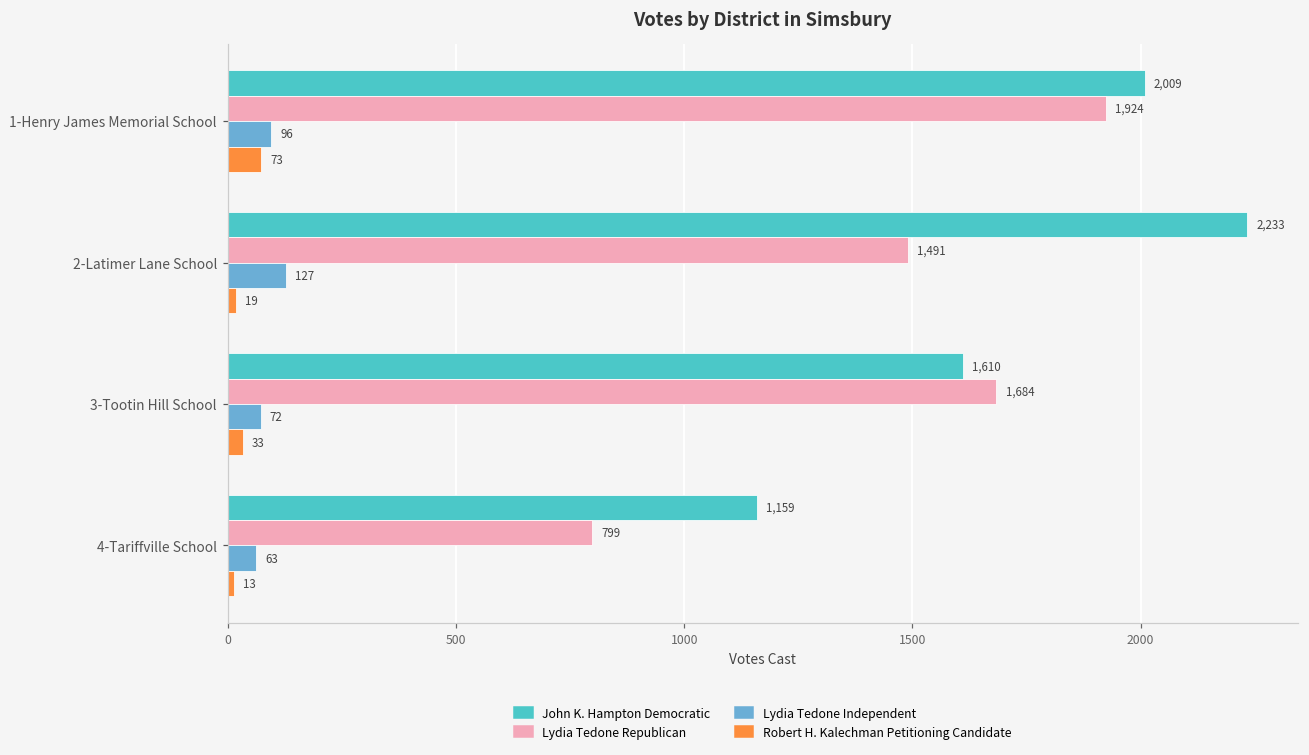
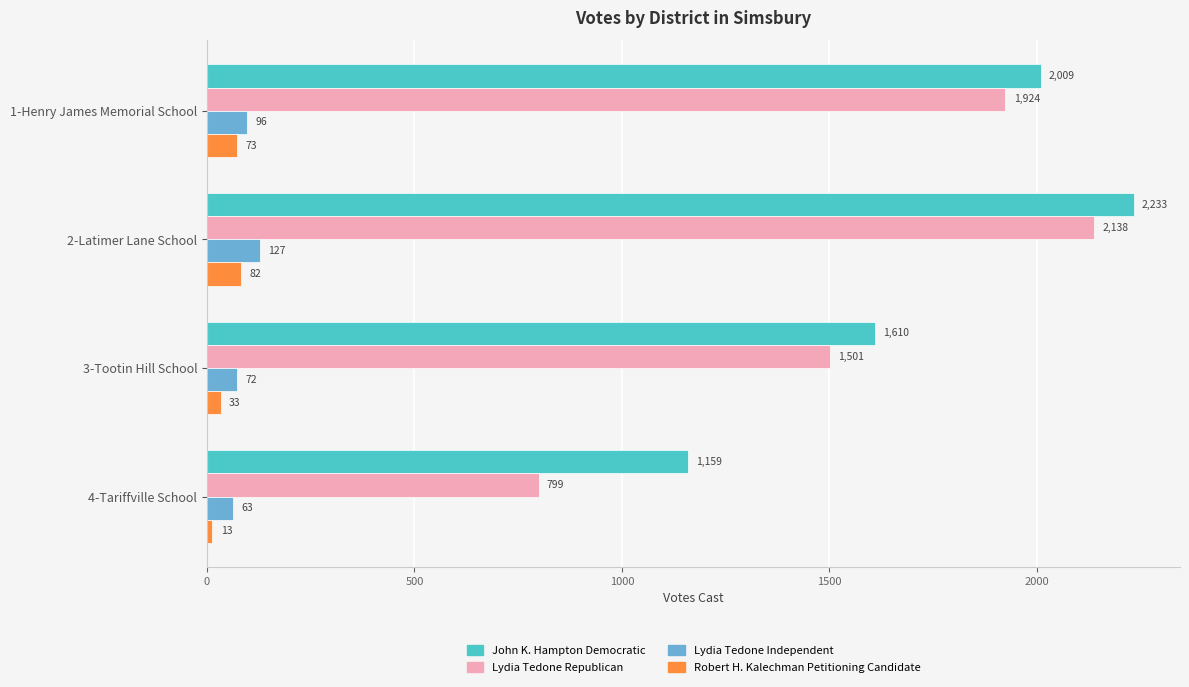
Lydia Tedone Republican, 2-Latimer Lane School: 1,491 -> 2,138
Robert H. Kalechman Petitioning Candidate, 2-Latimer Lane School: 19 -> 82
Lydia Tedone Republican, 3-Tootin Hill School: 1,684 -> 1,501
